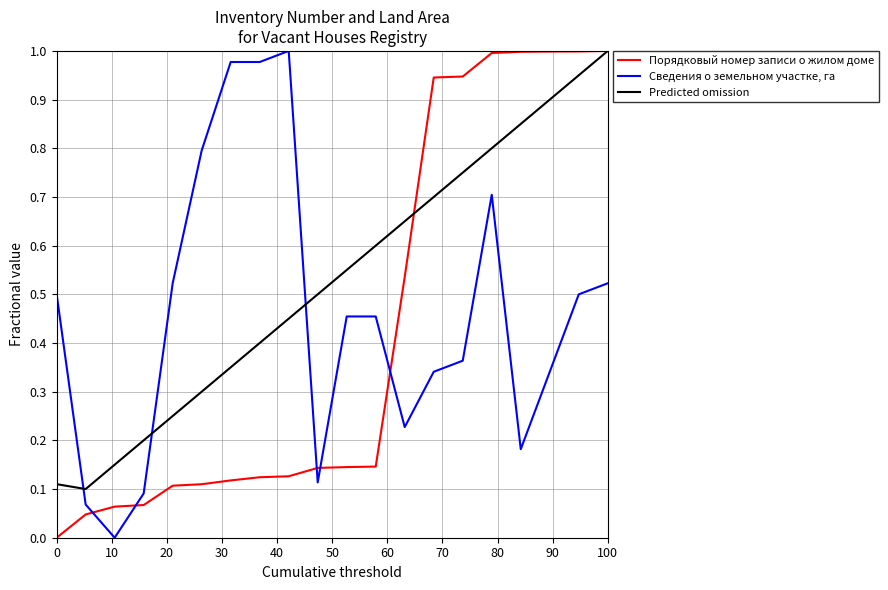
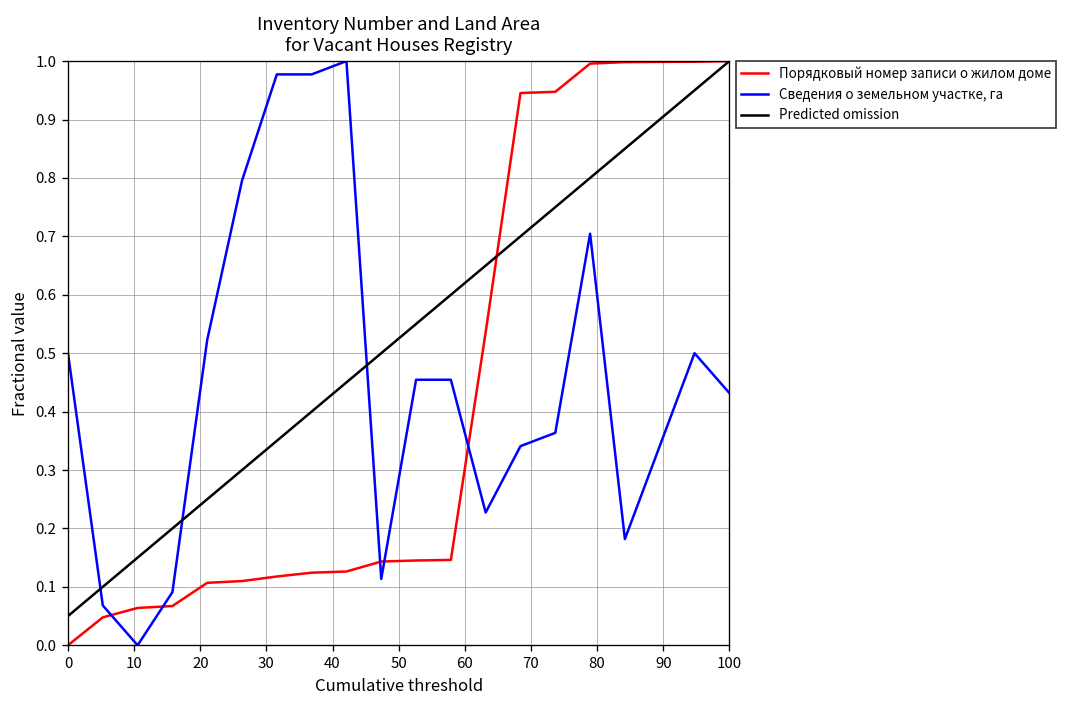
Predicted omission, 0: 0.11 -> 0.05
Сведения о земельном участке, га, 100: 0.52 -> 0.43
